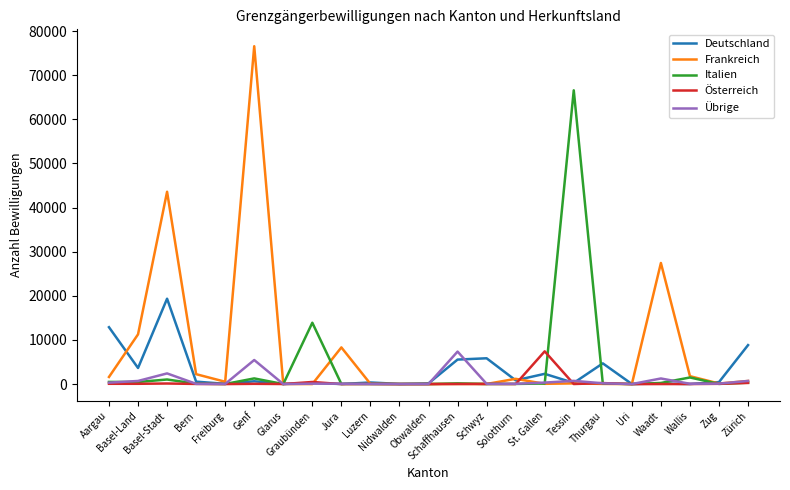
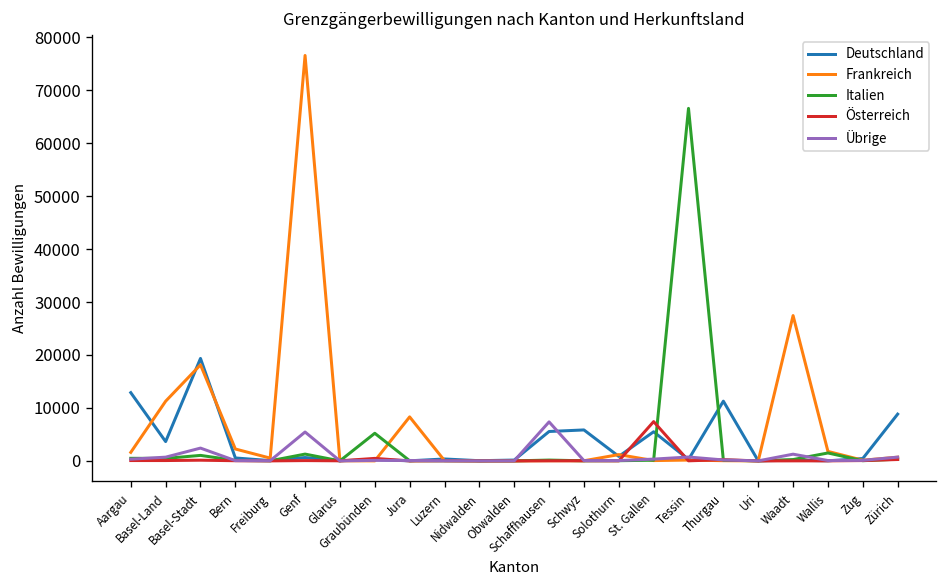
Frankreich, Basel-Stadt: 44000 -> 18000
Italien, Graubünden: 14000 -> 5000
Deutschland, St. Gallen: 2000 -> 6000
Deutschland, Thurgau: 5000 -> 11000
